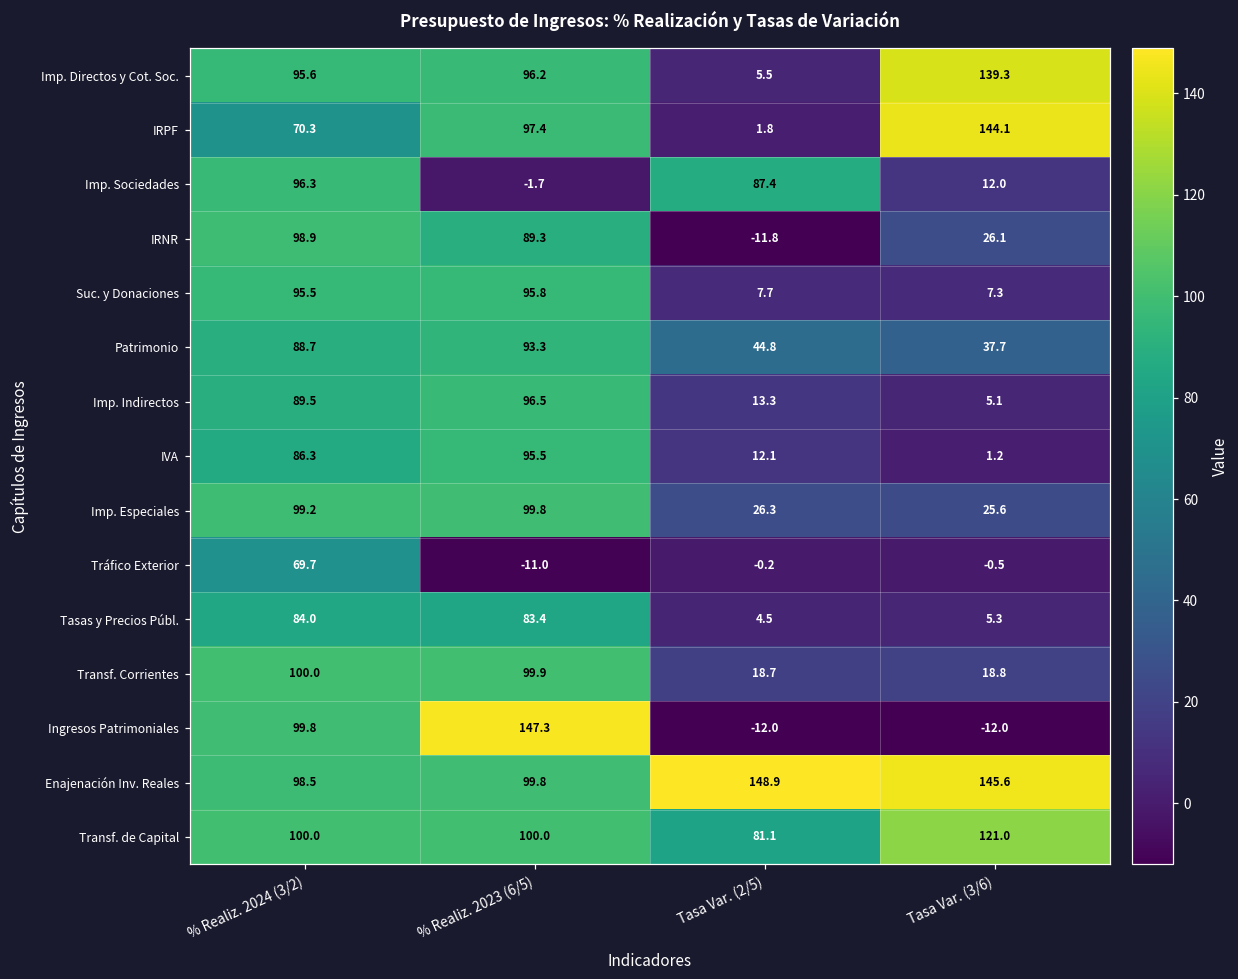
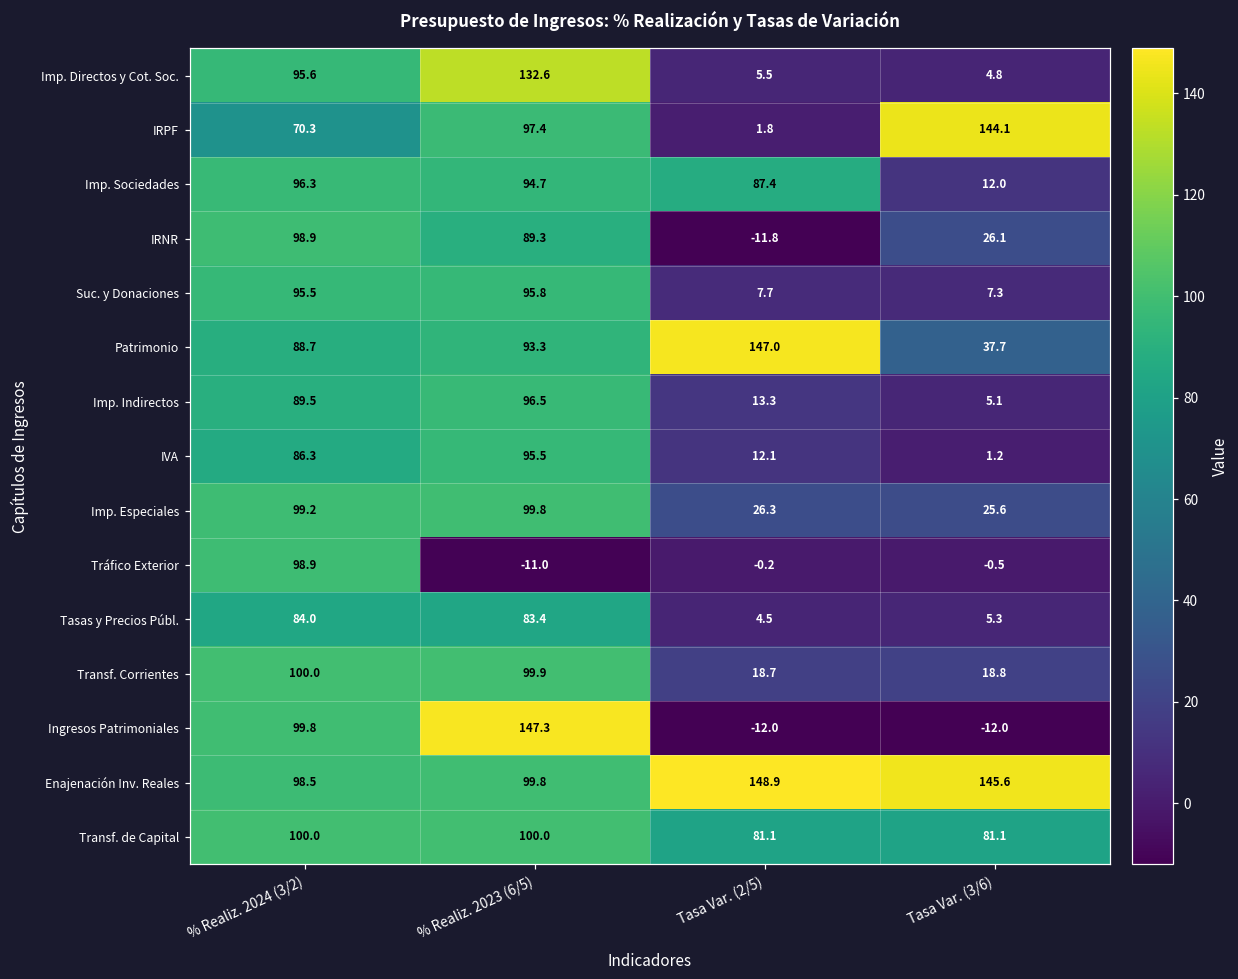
Imp. Directos y Cot. Soc., % Realiz. 2023 (6/5): 96.2 -> 132.6
Imp. Directos y Cot. Soc., Tasa Var. (3/6): 139.3 -> 4.8
Imp. Sociedades, % Realiz. 2023 (6/5): -1.7 -> 94.7
Patrimonio, Tasa Var. (2/5): 44.8 -> 147.0
Tráfico Exterior, % Realiz. 2024 (3/2): 69.7 -> 98.9
Transf. de Capital, Tasa Var. (3/6): 121.0 -> 81.1
